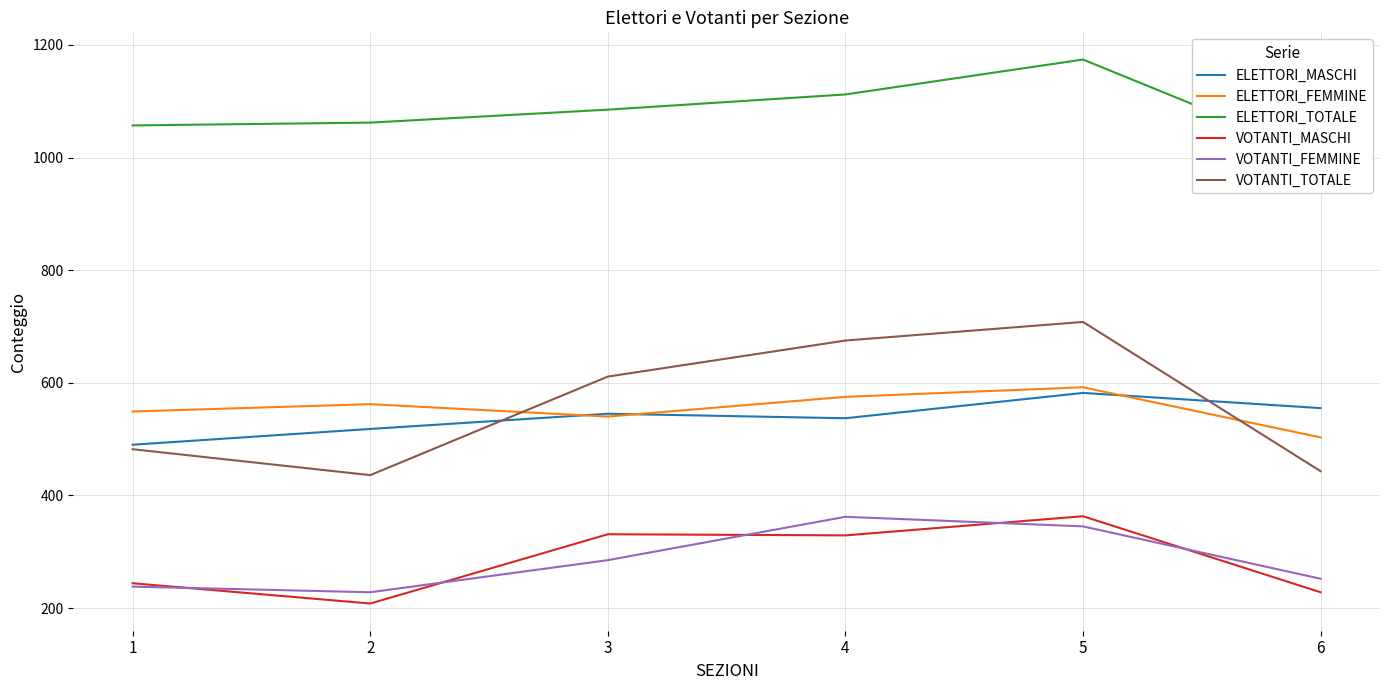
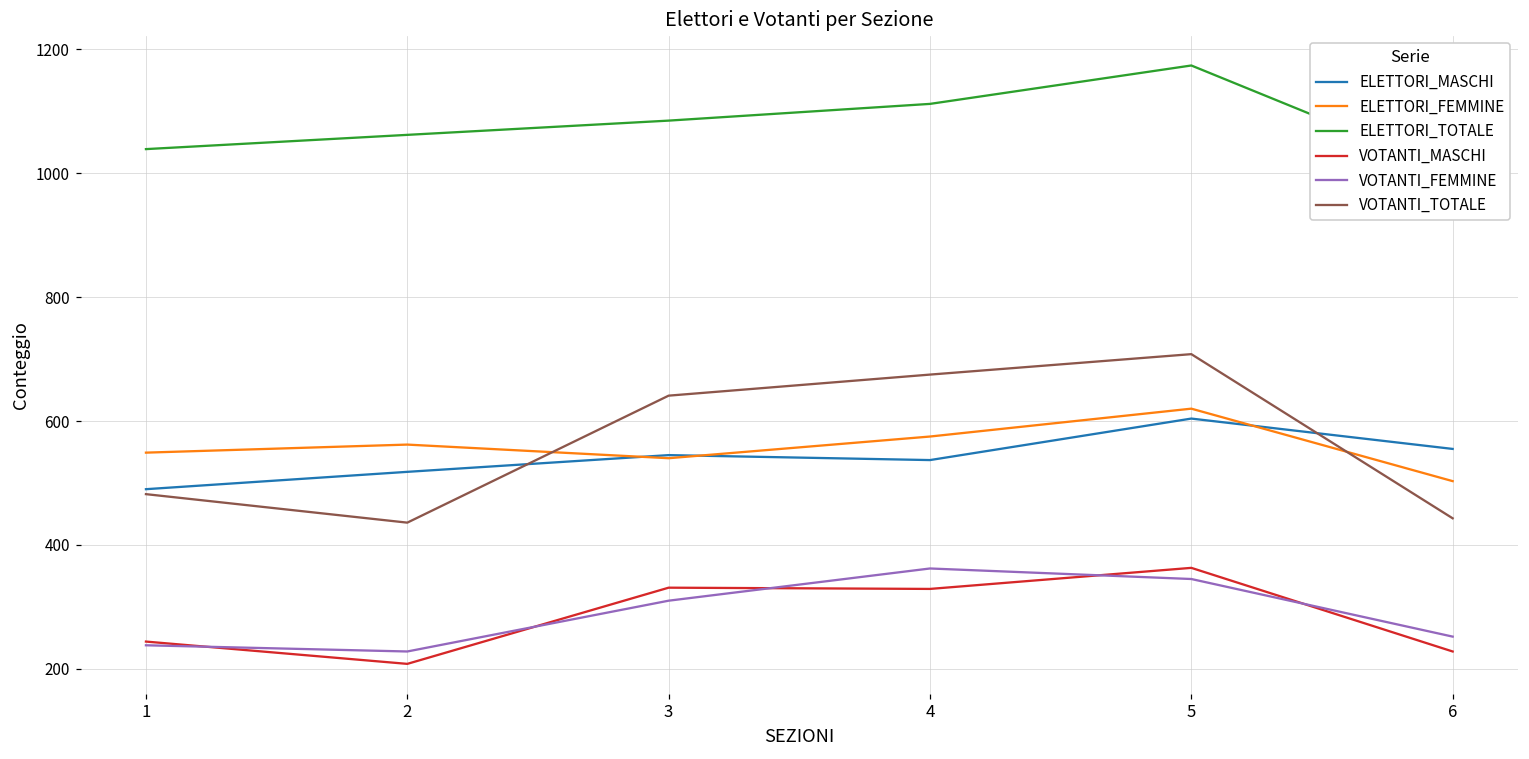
ELETTORI_TOTALE, 1: 1060 -> 1040
VOTANTI_FEMMINE, 3: 290 -> 310
VOTANTI_TOTALE, 3: 610 -> 640
ELETTORI_MASCHI, 5: 580 -> 600
ELETTORI_FEMMINE, 5: 590 -> 620
